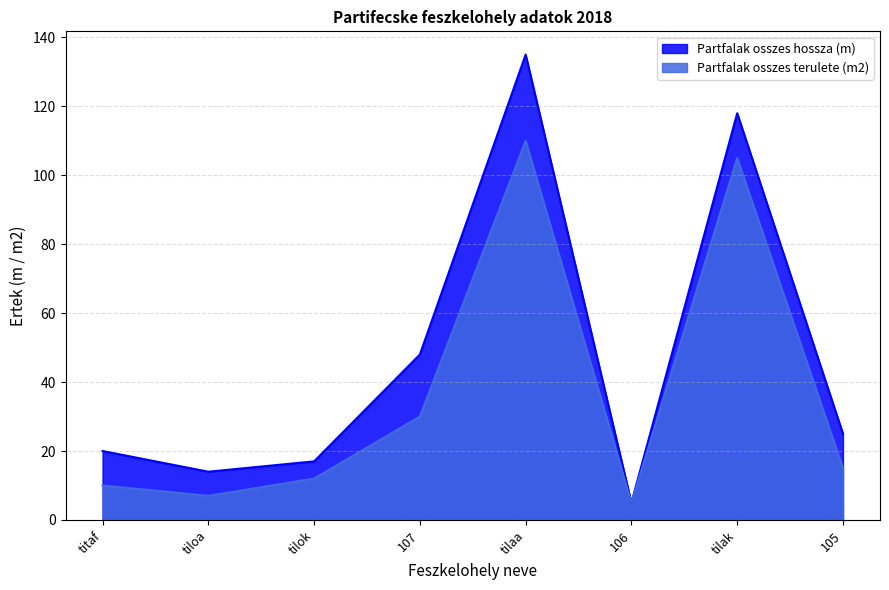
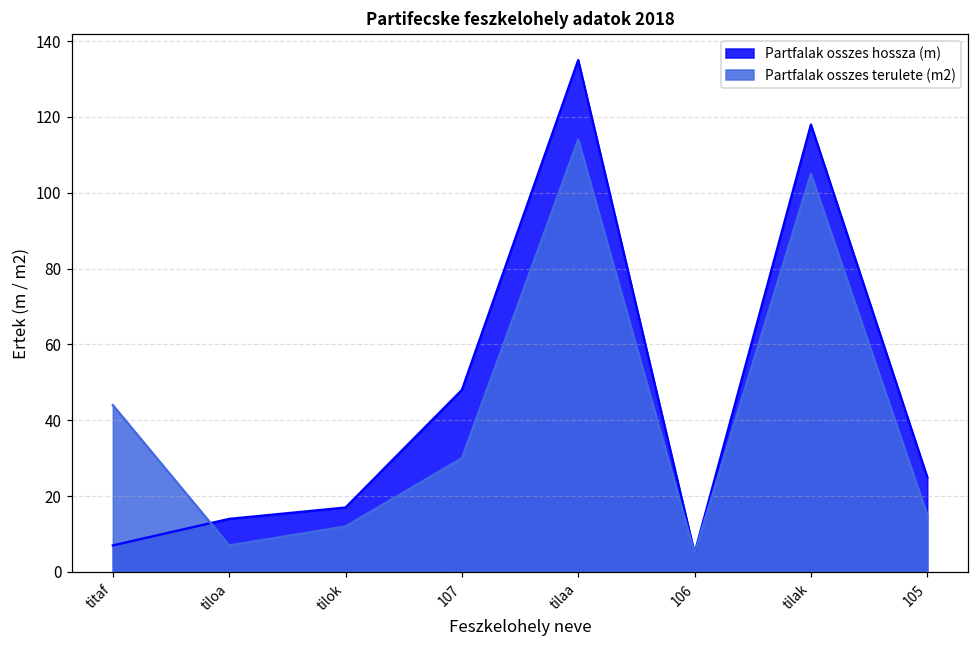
Partfalak osszes hossza (m), titaf: 20 -> 7
Partfalak osszes terulete (m2), titaf: 10 -> 44
Partfalak osszes terulete (m2), tilaa: 110 -> 114
